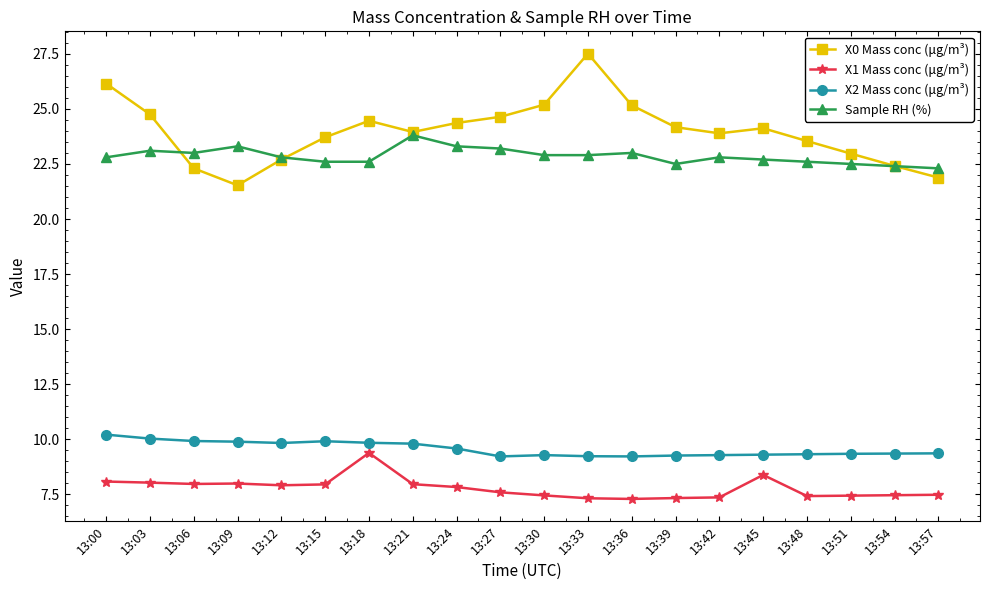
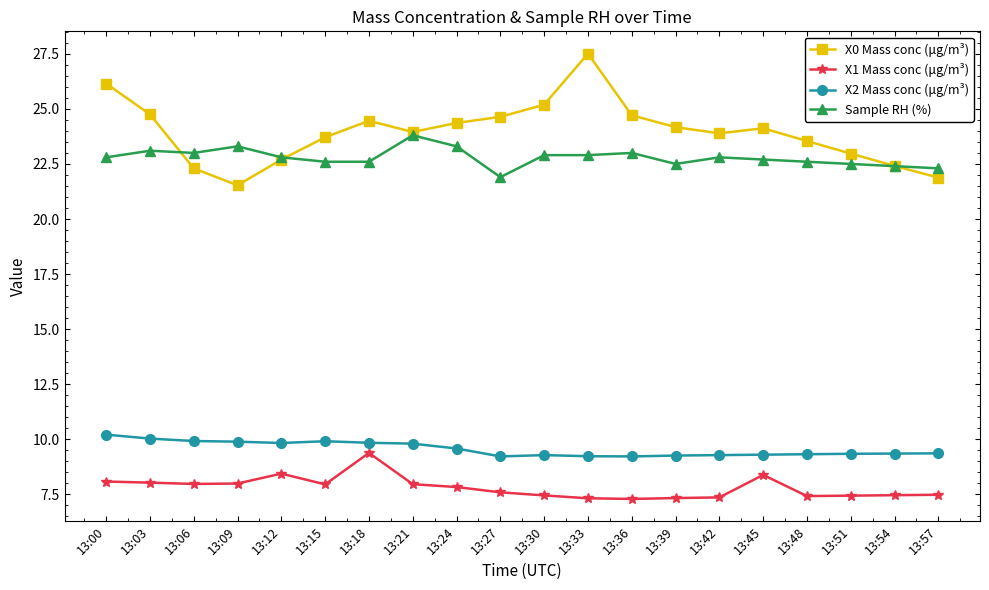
X1 Mass conc (μg/m³), 13:12: 7.9 -> 8.4
Sample RH (%), 13:27: 23.2 -> 21.9
X0 Mass conc (μg/m³), 13:36: 25.2 -> 24.7
